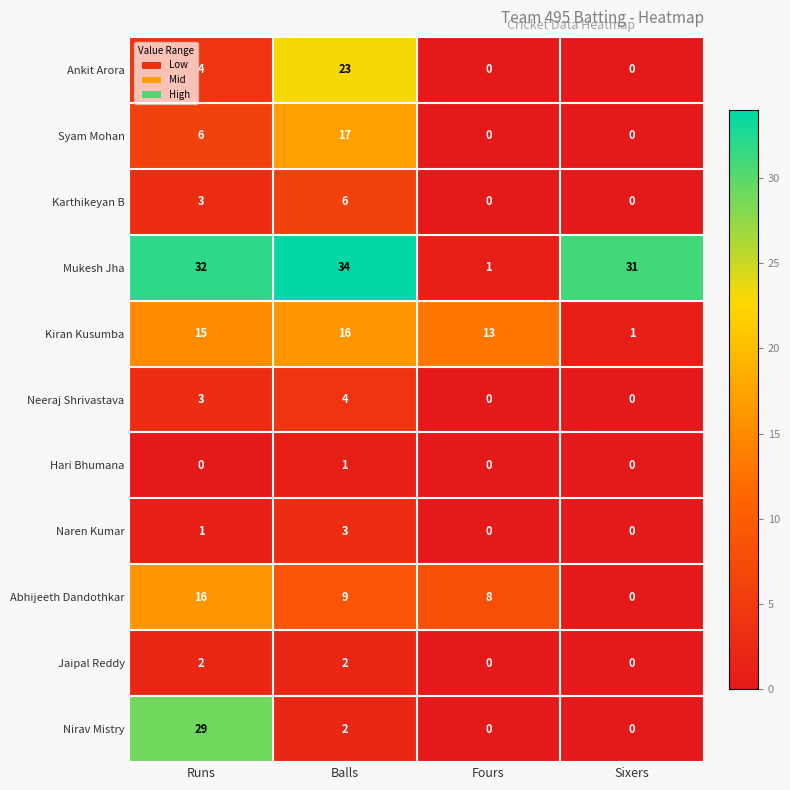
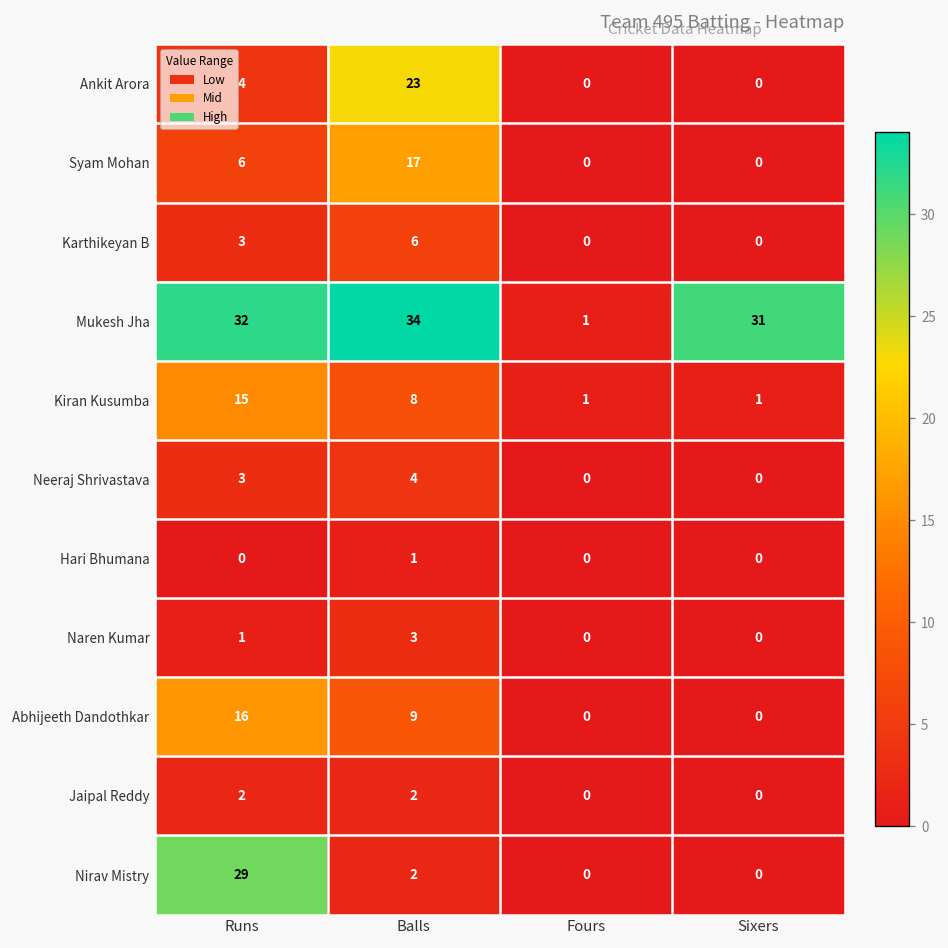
Kiran Kusumba, Balls: 16 -> 8
Kiran Kusumba, Fours: 13 -> 1
Abhijeeth Dandothkar, Fours: 8 -> 0
